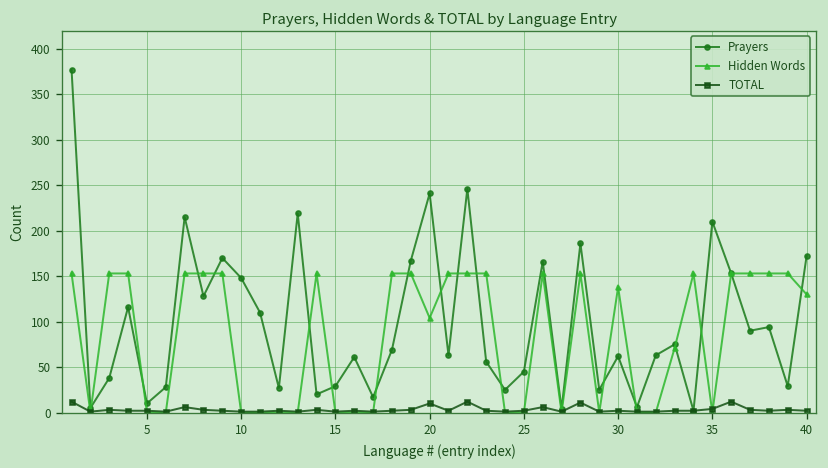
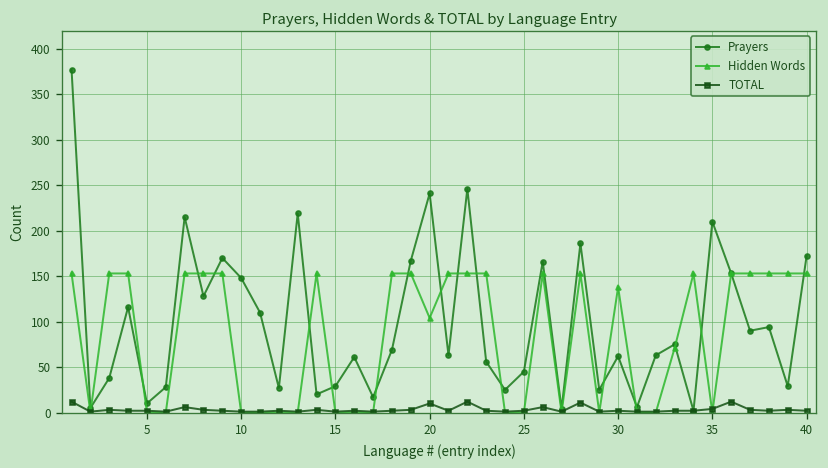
Hidden Words, 40: 130 -> 150
